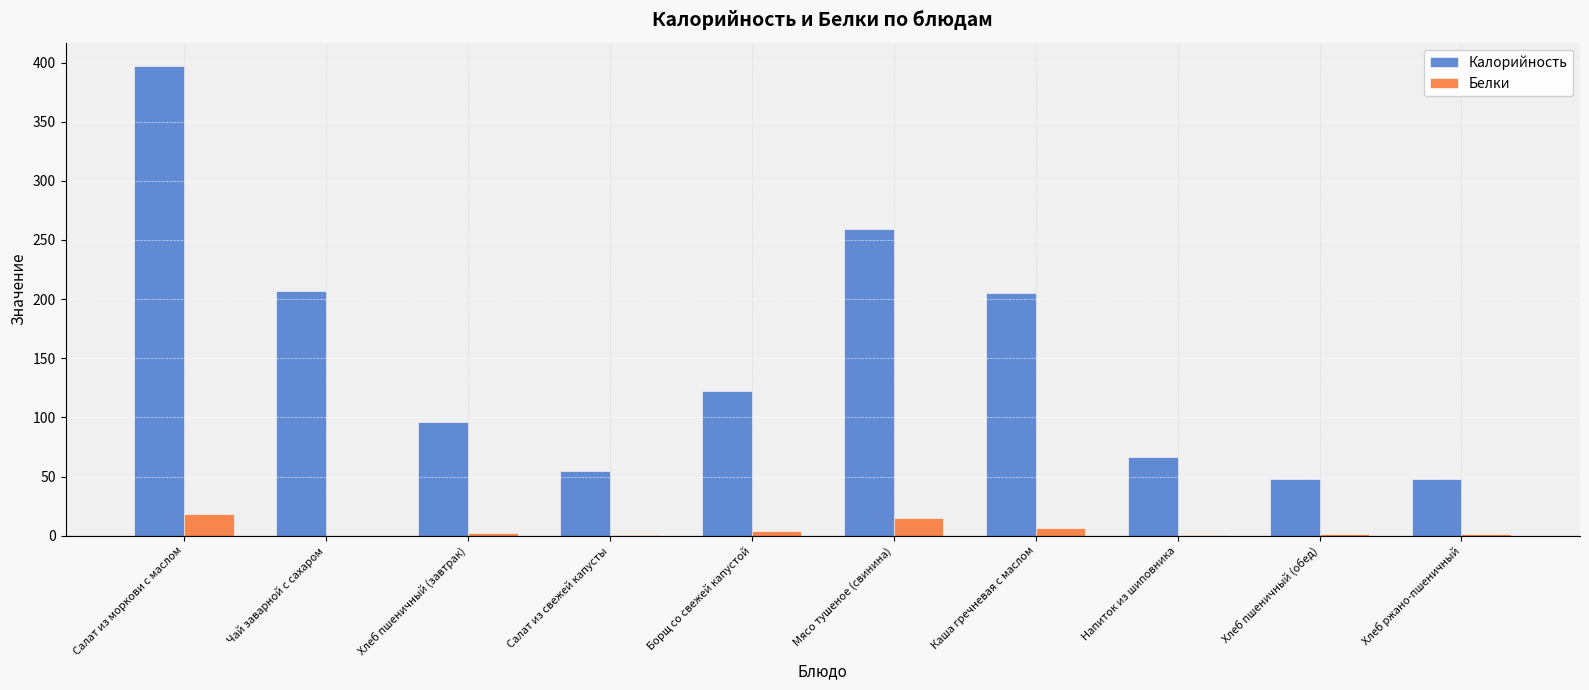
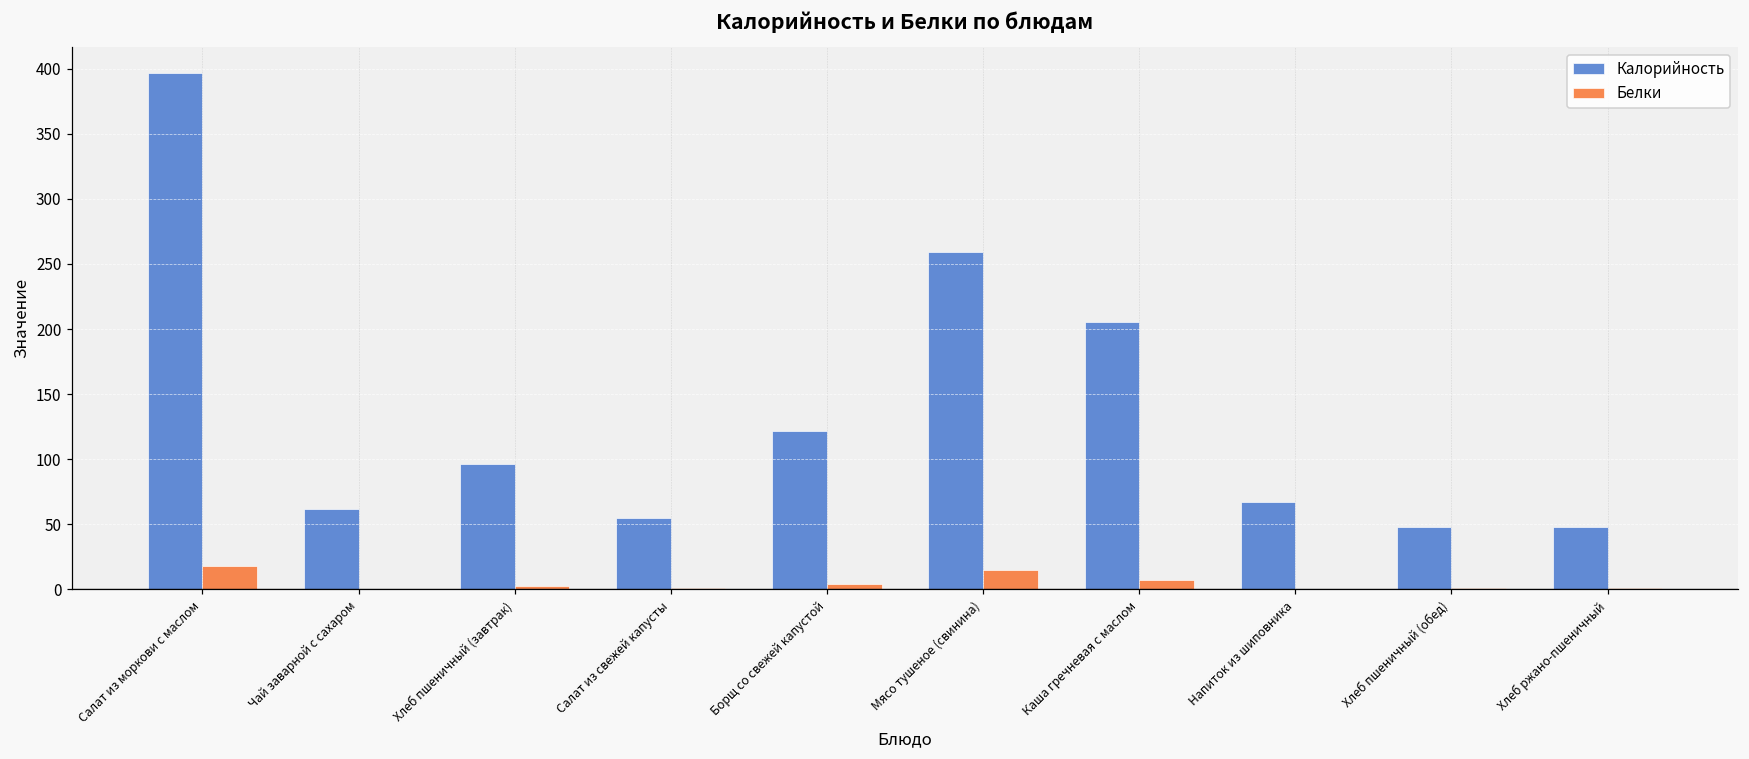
Калорийность, Чай заварной с сахаром: 207 -> 62
